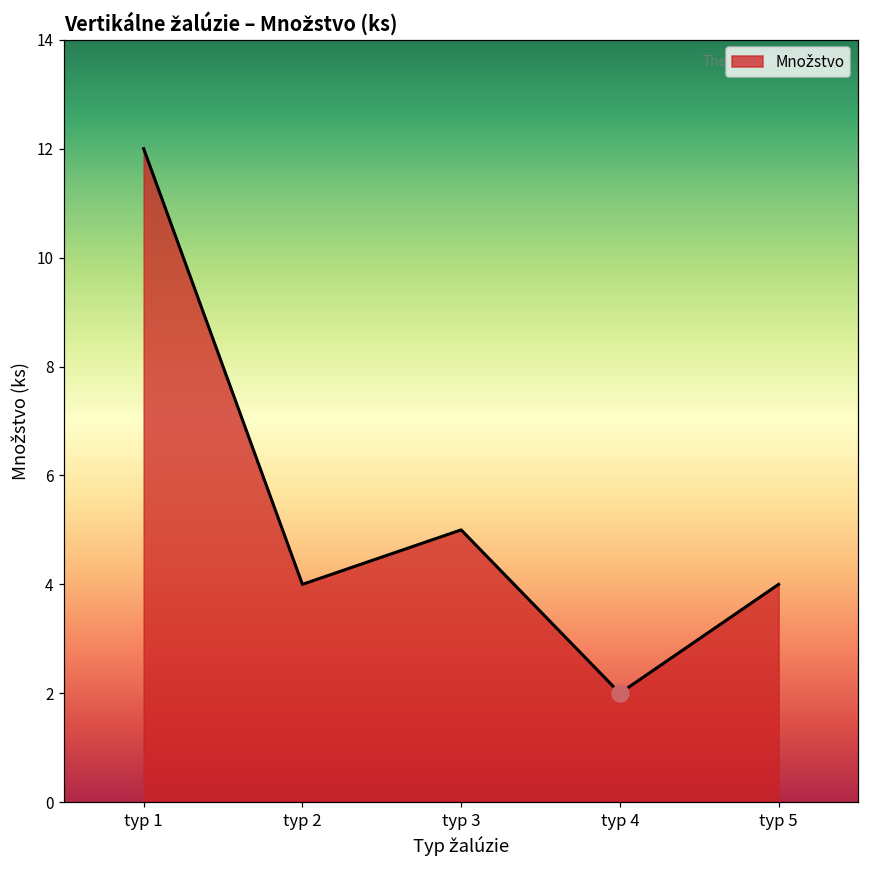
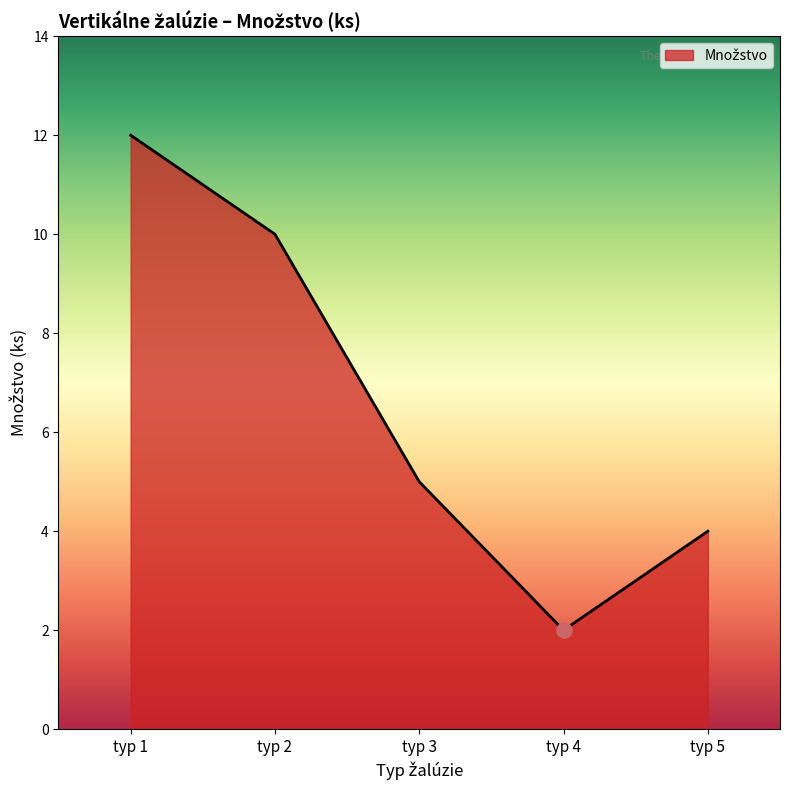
Množstvo, typ 2: 4 -> 10
